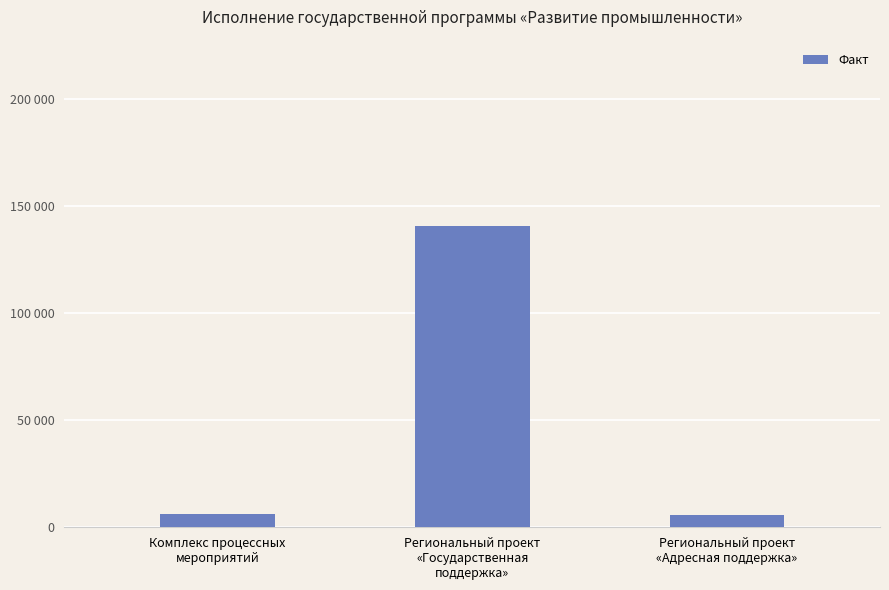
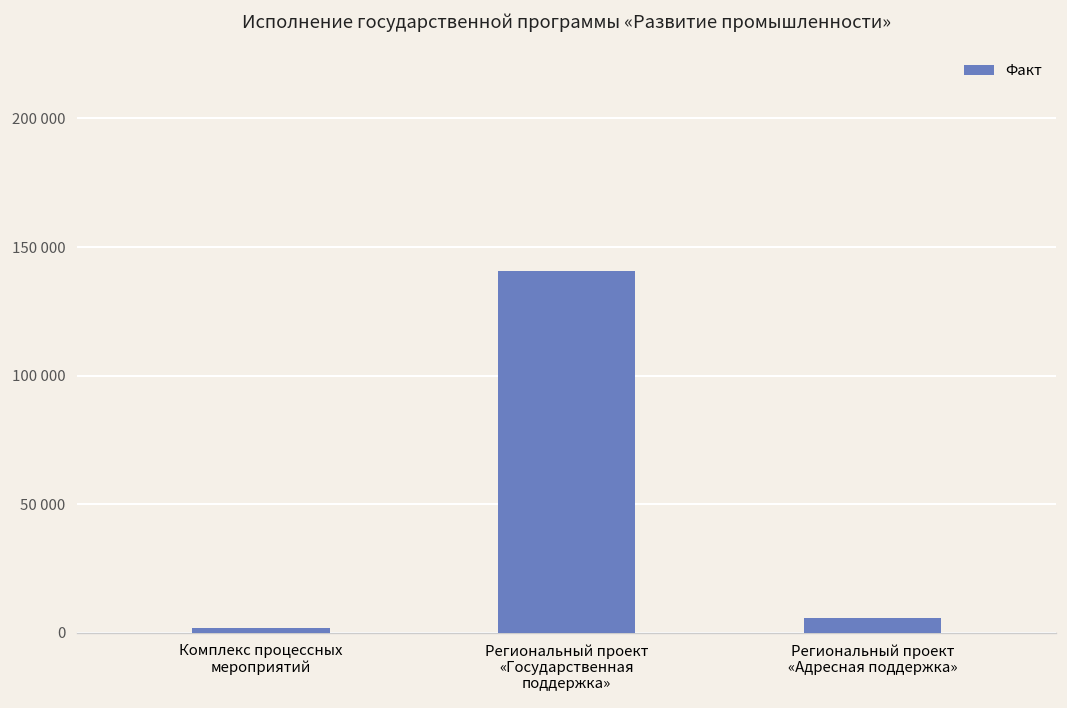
Комплекс процессных мероприятий: 6000 -> 2000
